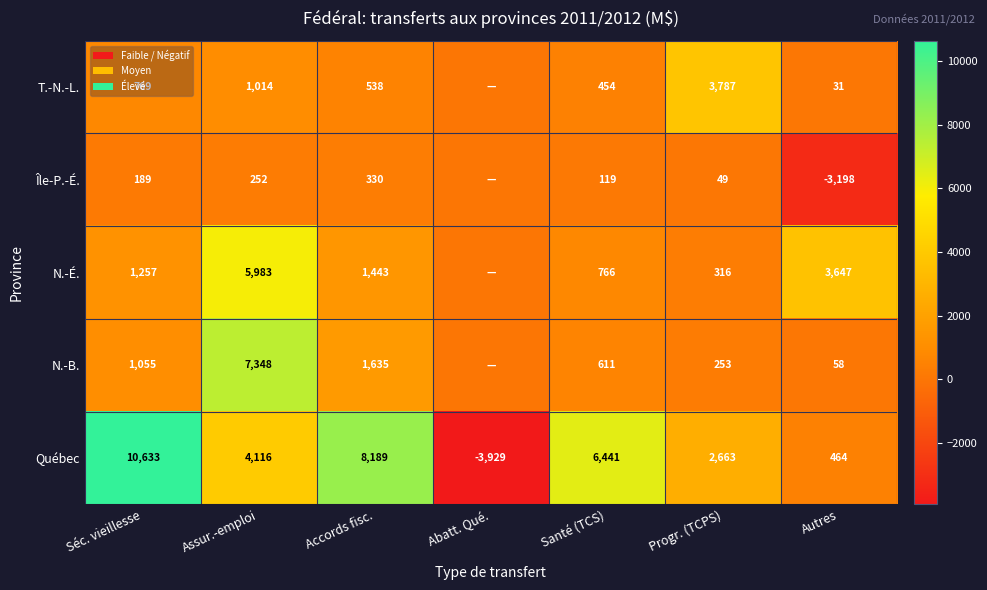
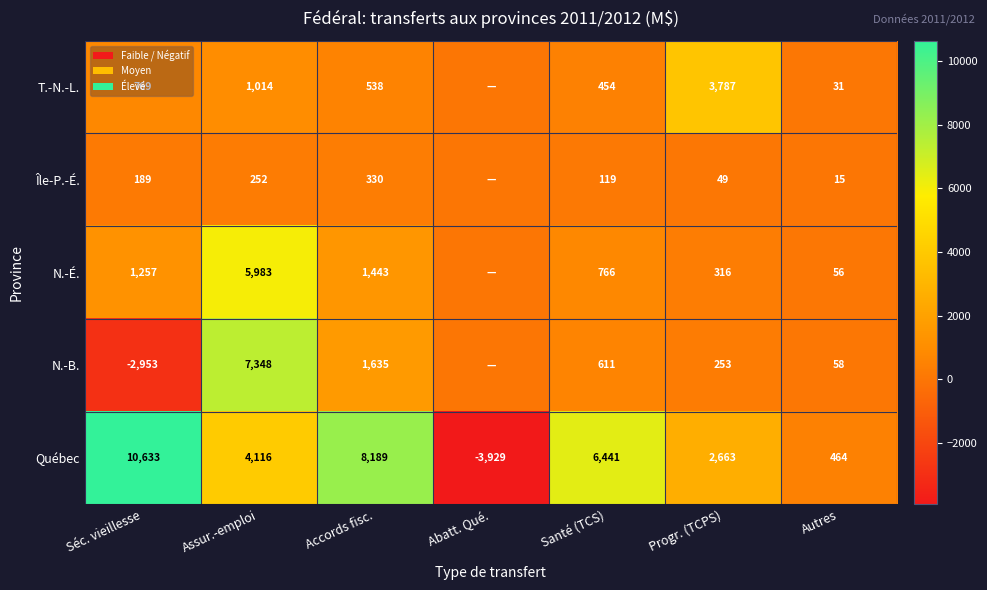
Île-P.-É., Autres: -3,198 -> 15
N.-É., Autres: 3,647 -> 56
N.-B., Séc. vieillesse: 1,055 -> -2,953
